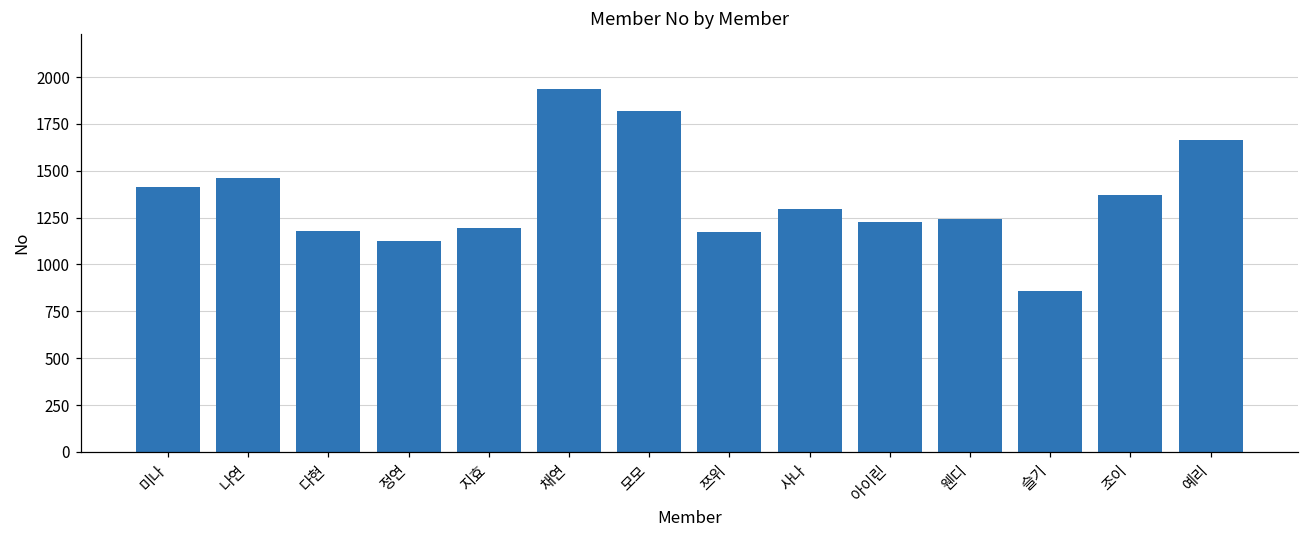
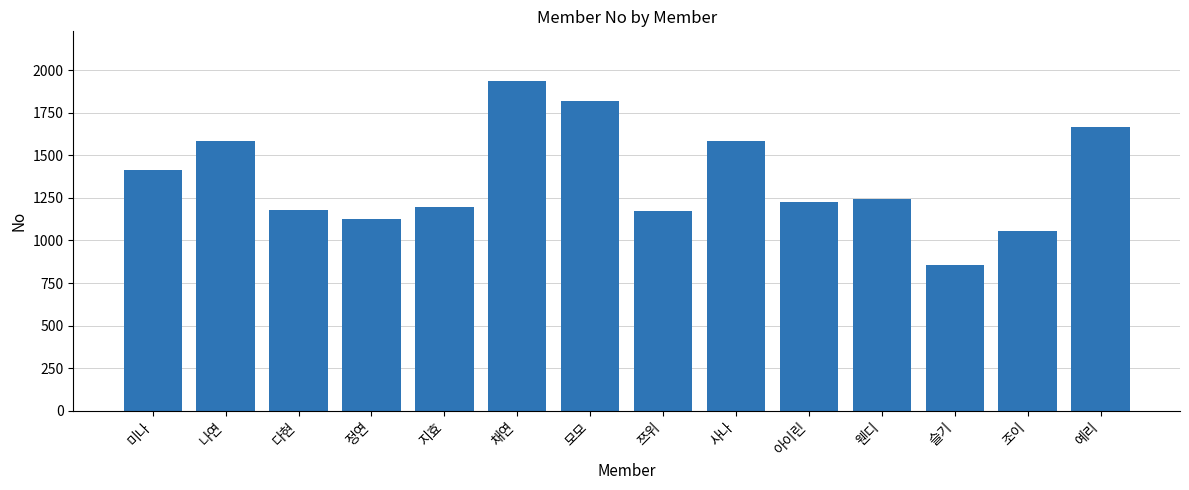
나연: 1460 -> 1580
사나: 1300 -> 1580
조이: 1370 -> 1060
